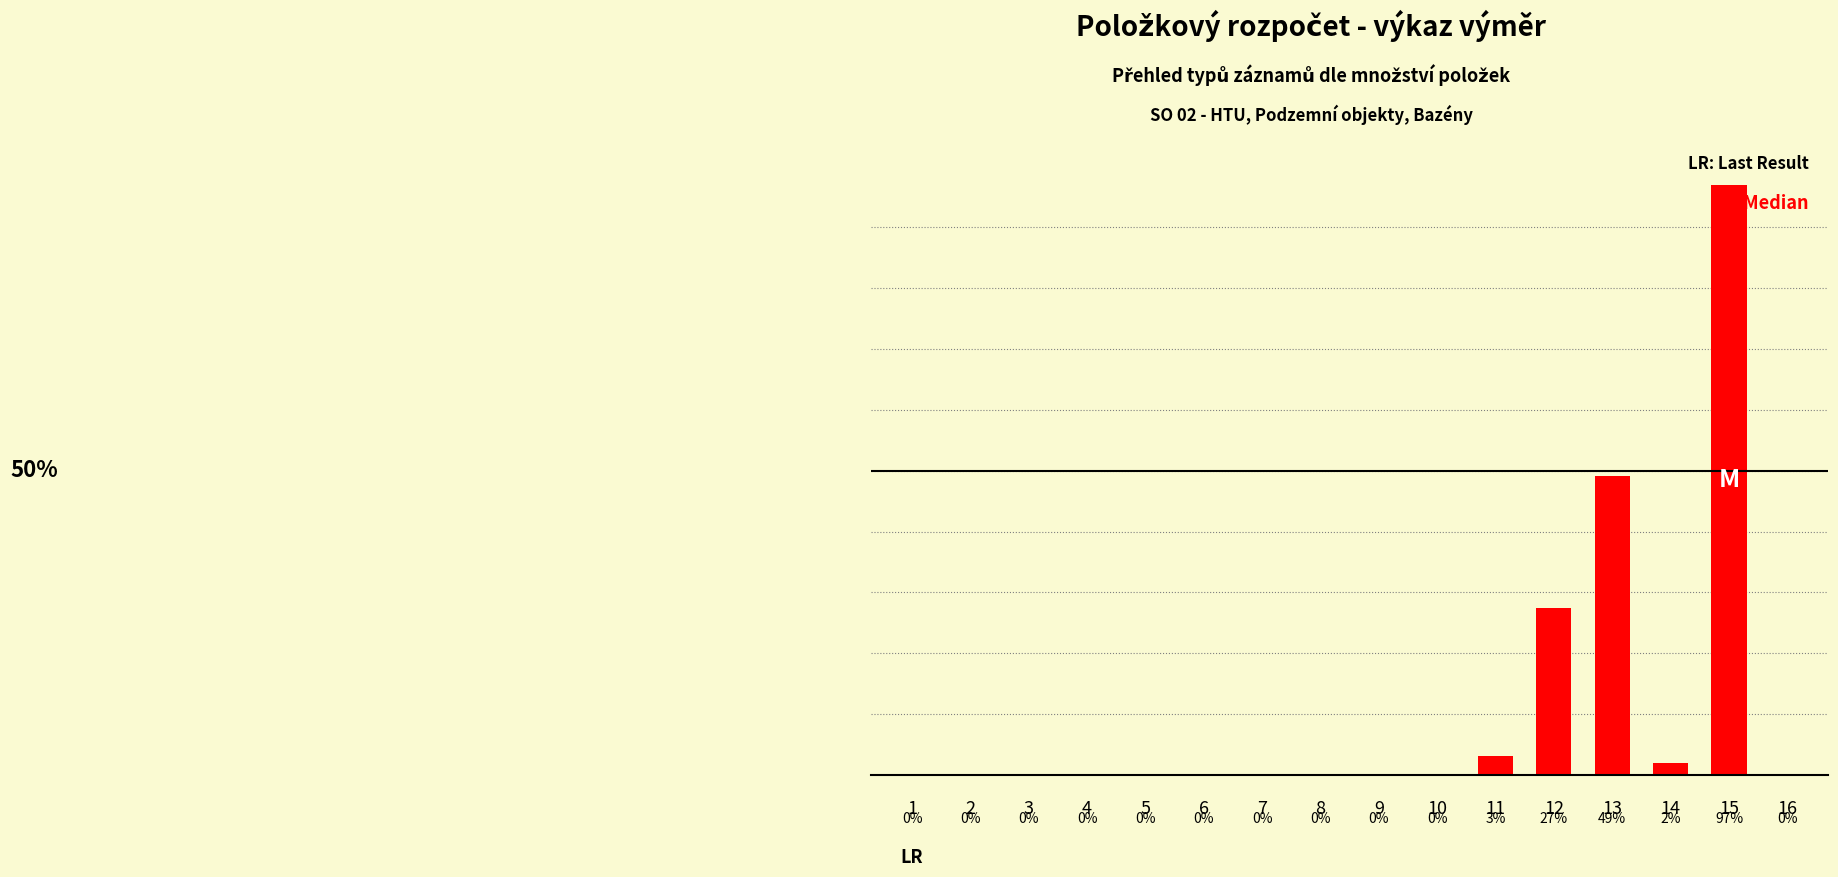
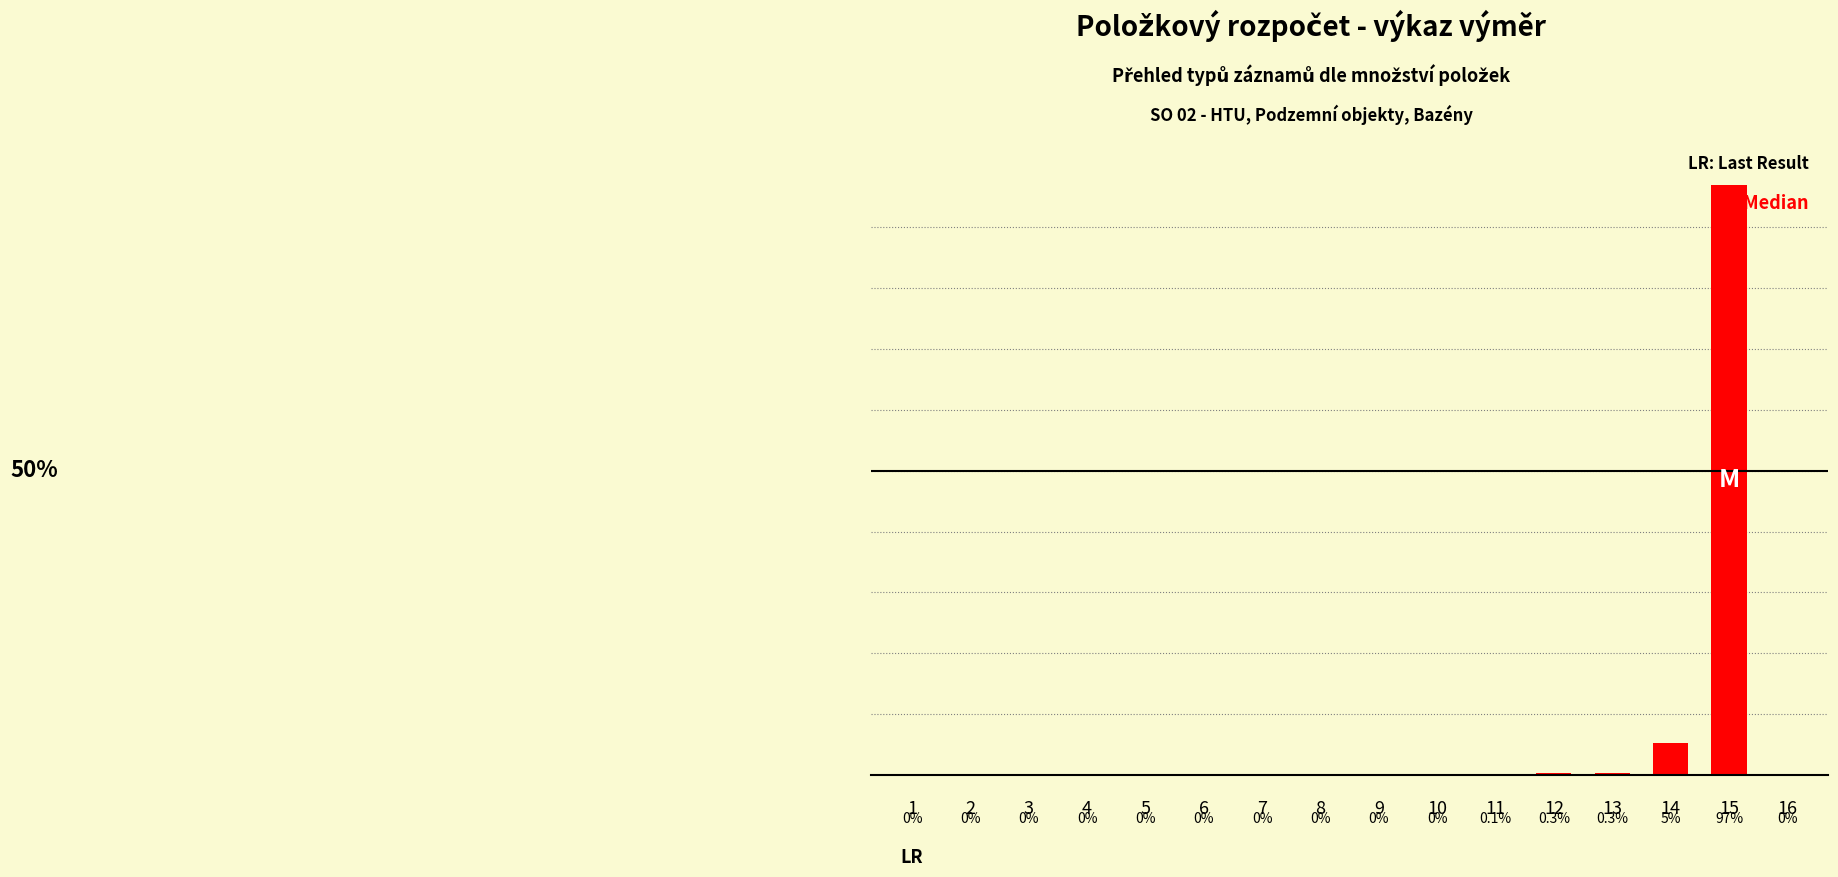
11: 3% -> 0.1%
12: 27% -> 0.3%
13: 49% -> 0.3%
14: 2% -> 5%
